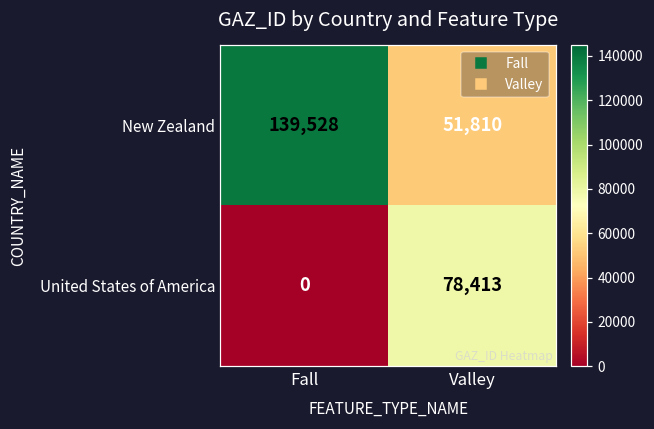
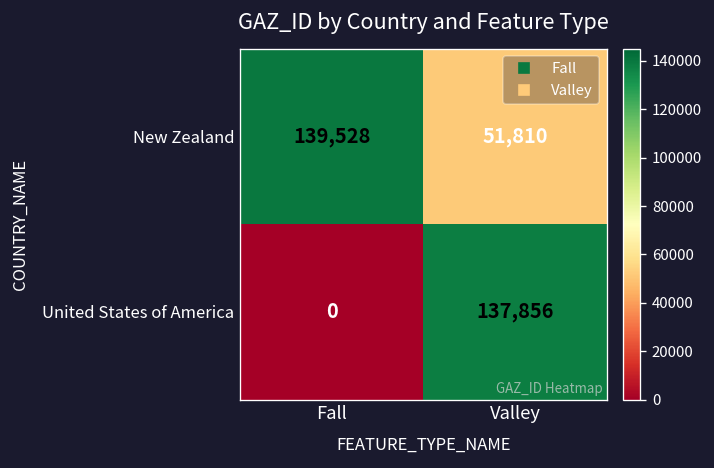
United States of America, Valley: 78,413 -> 137,856
